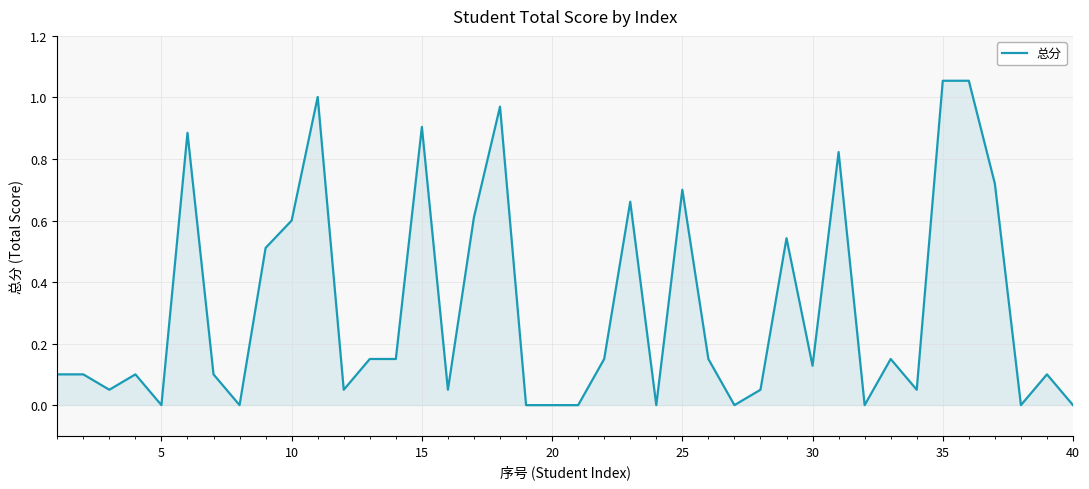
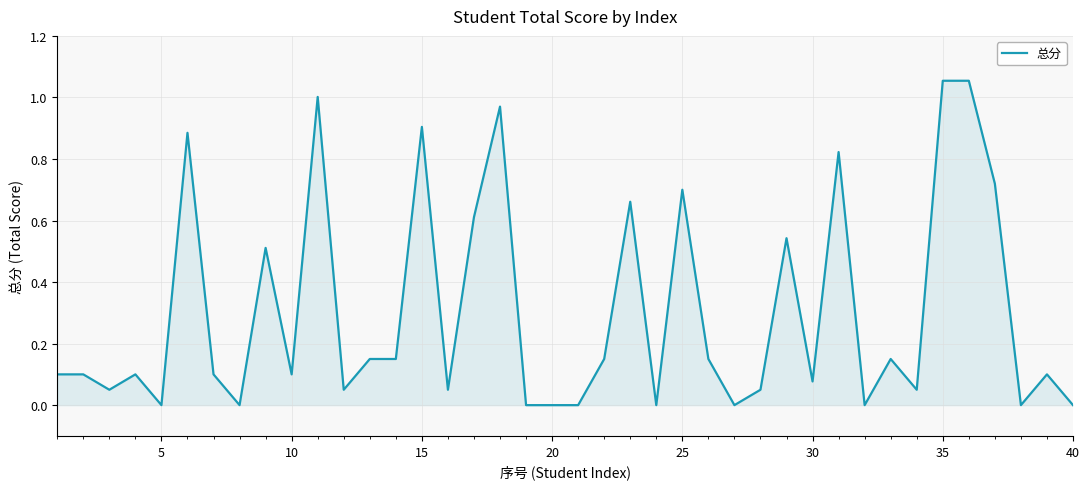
10: 0.6 -> 0.1
30: 0.13 -> 0.08
